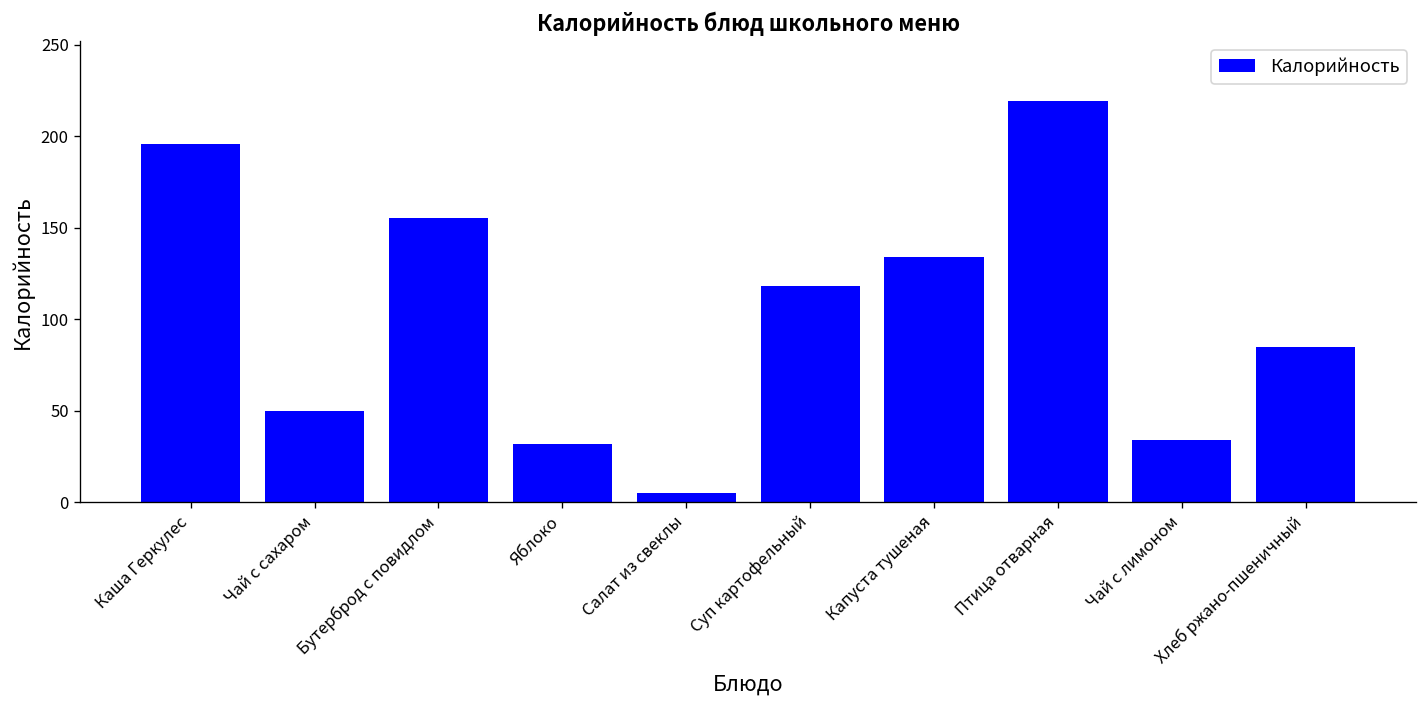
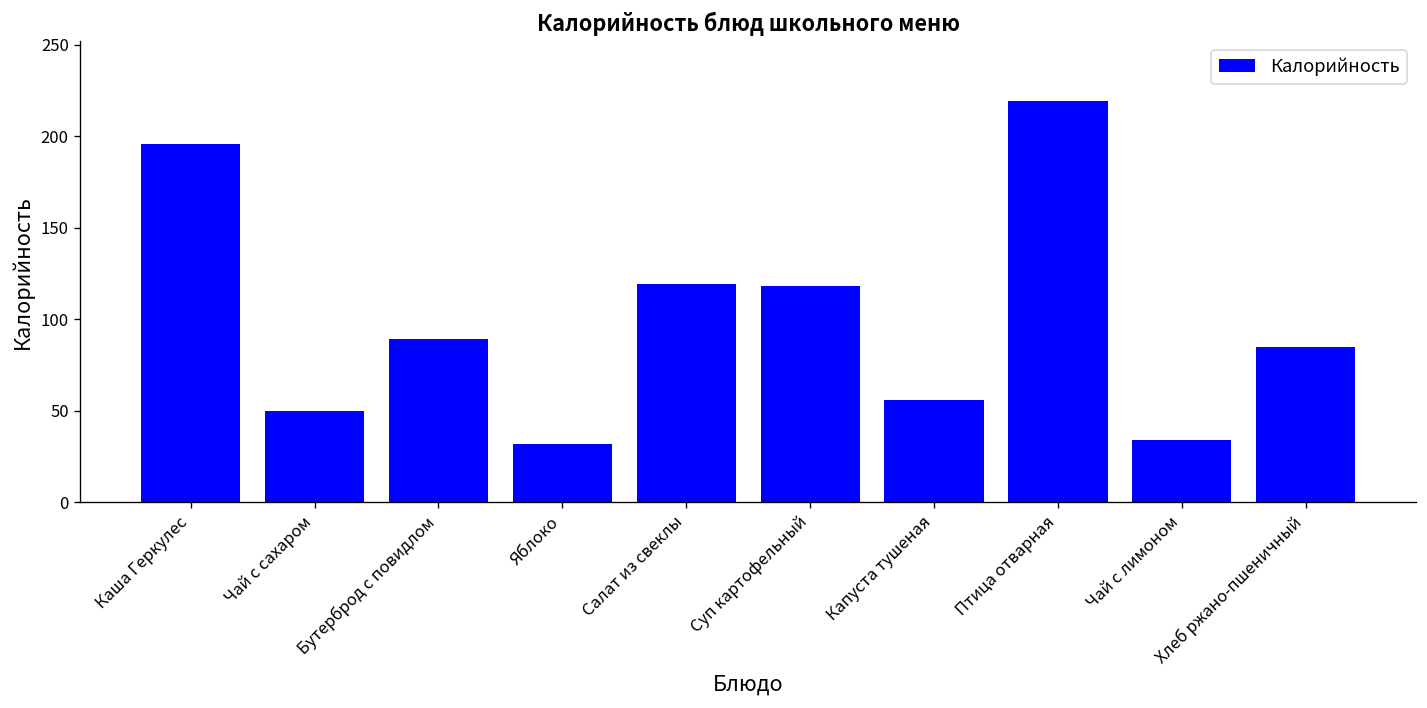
Бутерброд с повидлом: 156 -> 89
Салат из свеклы: 5 -> 119
Капуста тушеная: 134 -> 56
